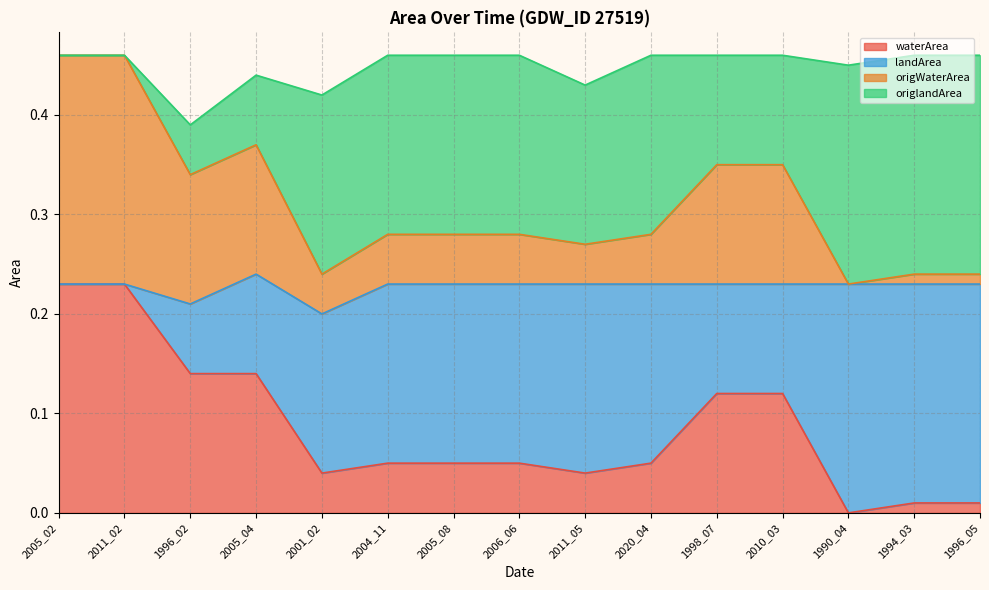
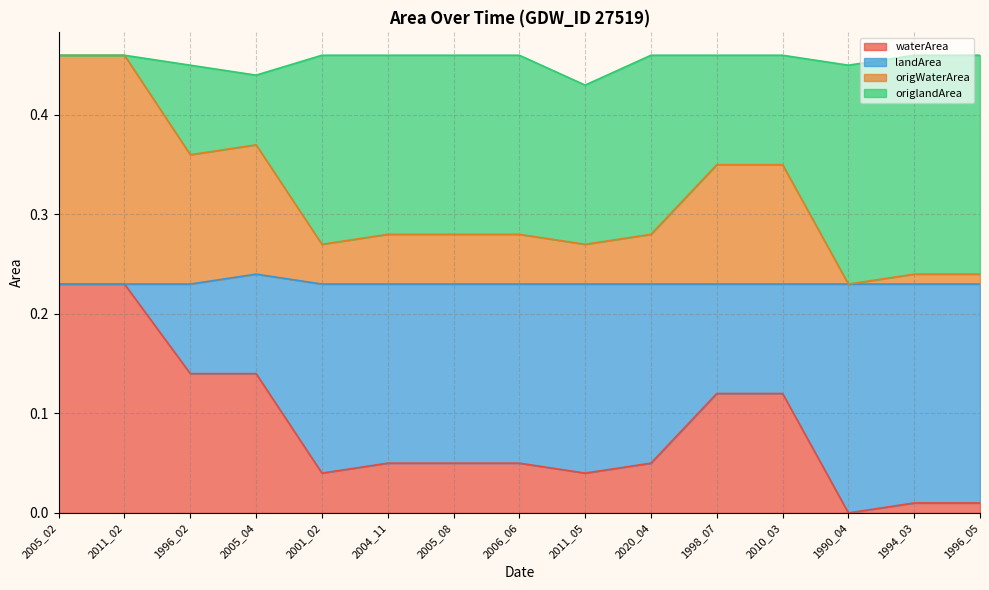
landArea, 1996_02: 0.07 -> 0.09
origlandArea, 1996_02: 0.05 -> 0.09
landArea, 2001_02: 0.16 -> 0.19
origlandArea, 2001_02: 0.18 -> 0.19
